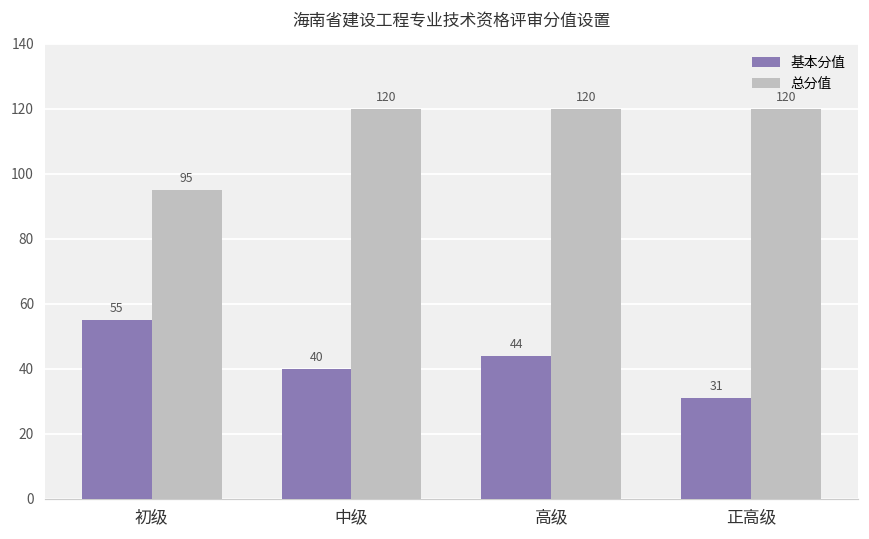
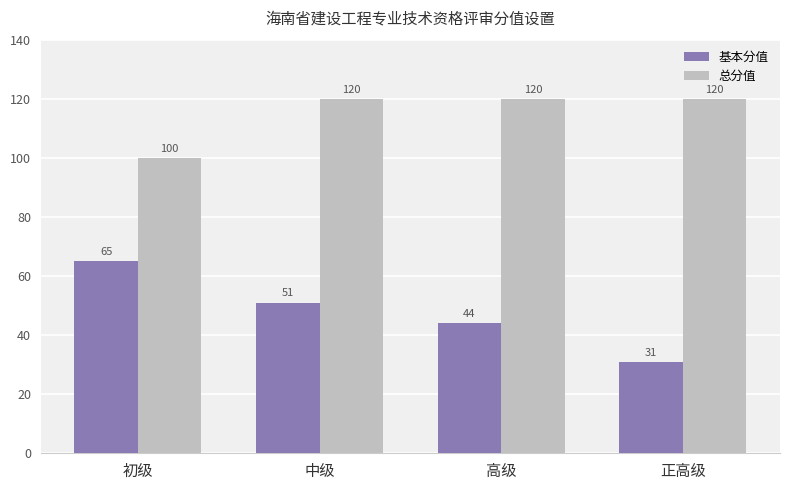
基本分值, 初级: 55 -> 65
总分值, 初级: 95 -> 100
基本分值, 中级: 40 -> 51
